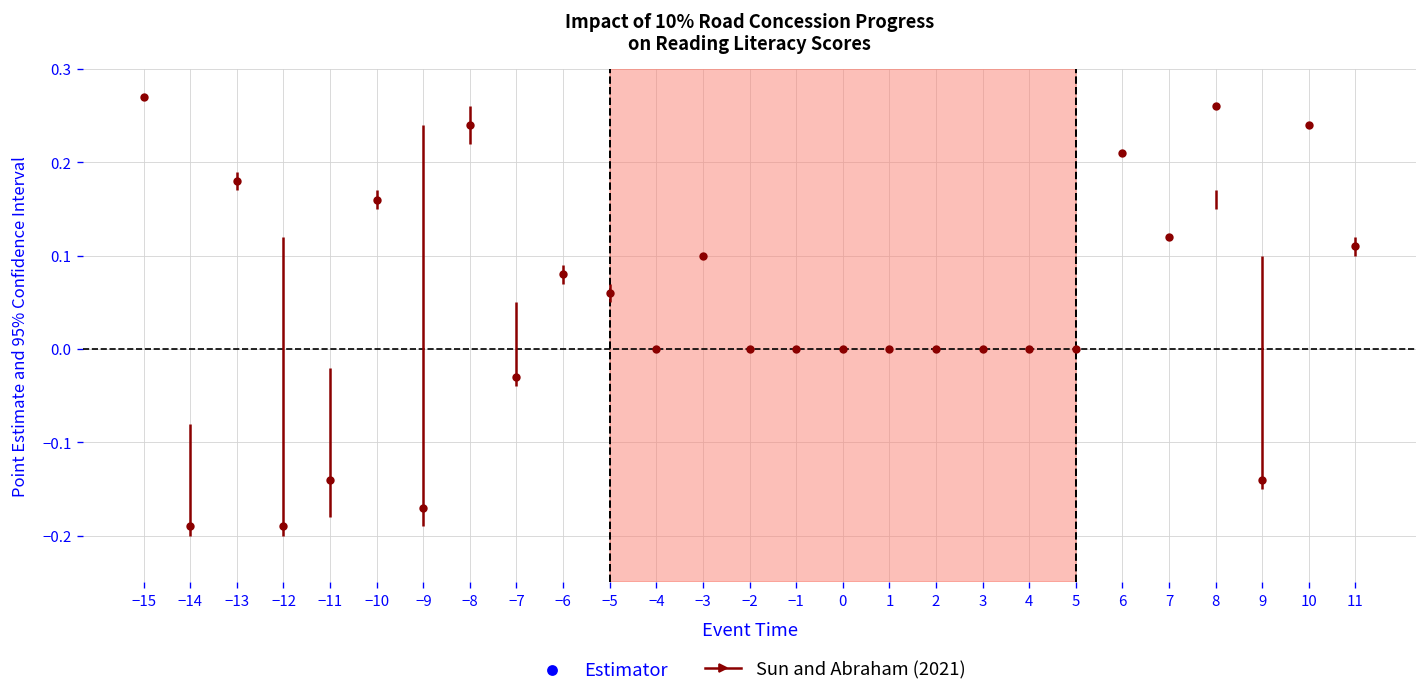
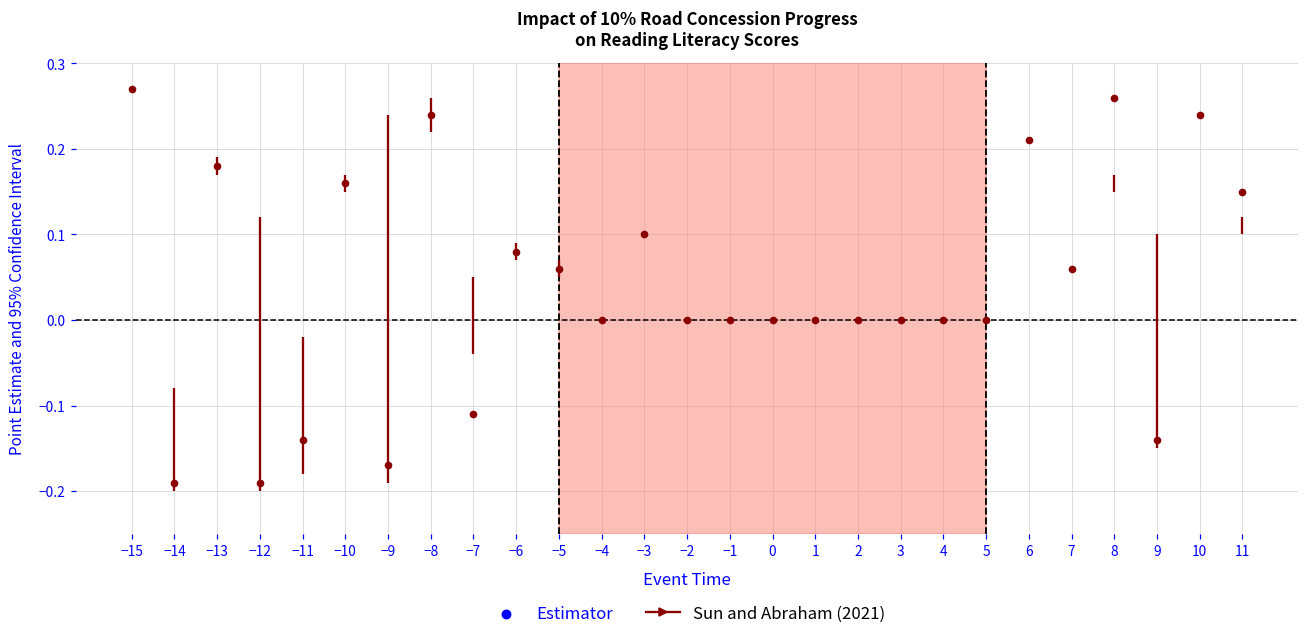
−7: -0.03 -> -0.11
7: 0.12 -> 0.06
11: 0.11 -> 0.15
